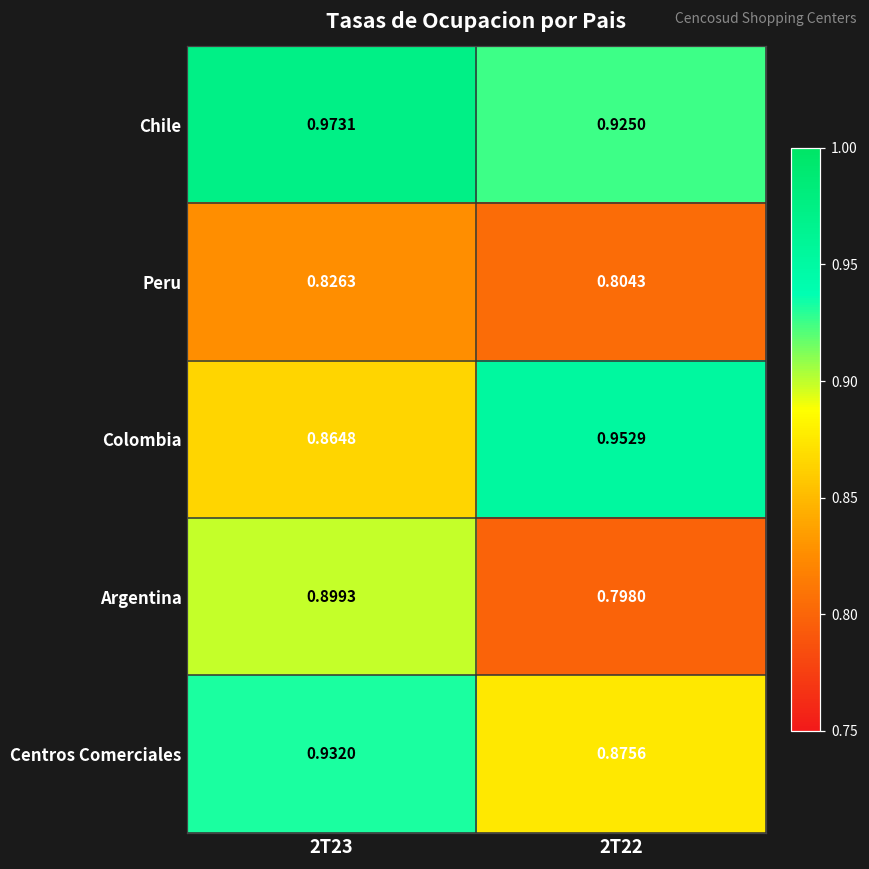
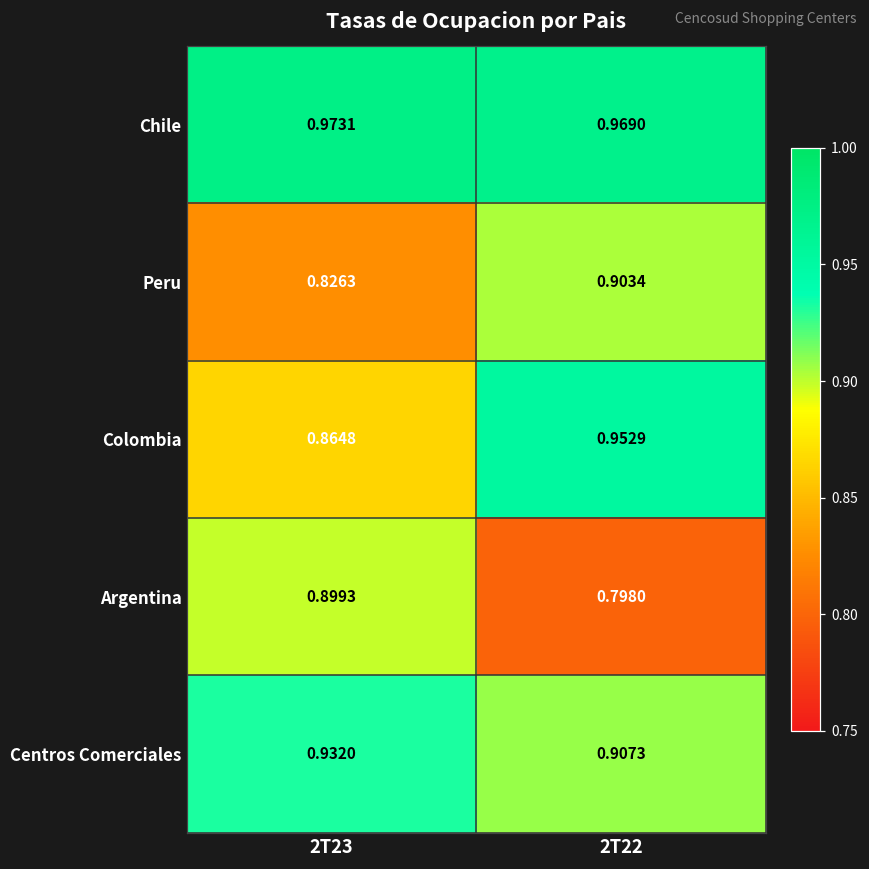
Chile, 2T22: 0.9250 -> 0.9690
Peru, 2T22: 0.8043 -> 0.9034
Centros Comerciales, 2T22: 0.8756 -> 0.9073
